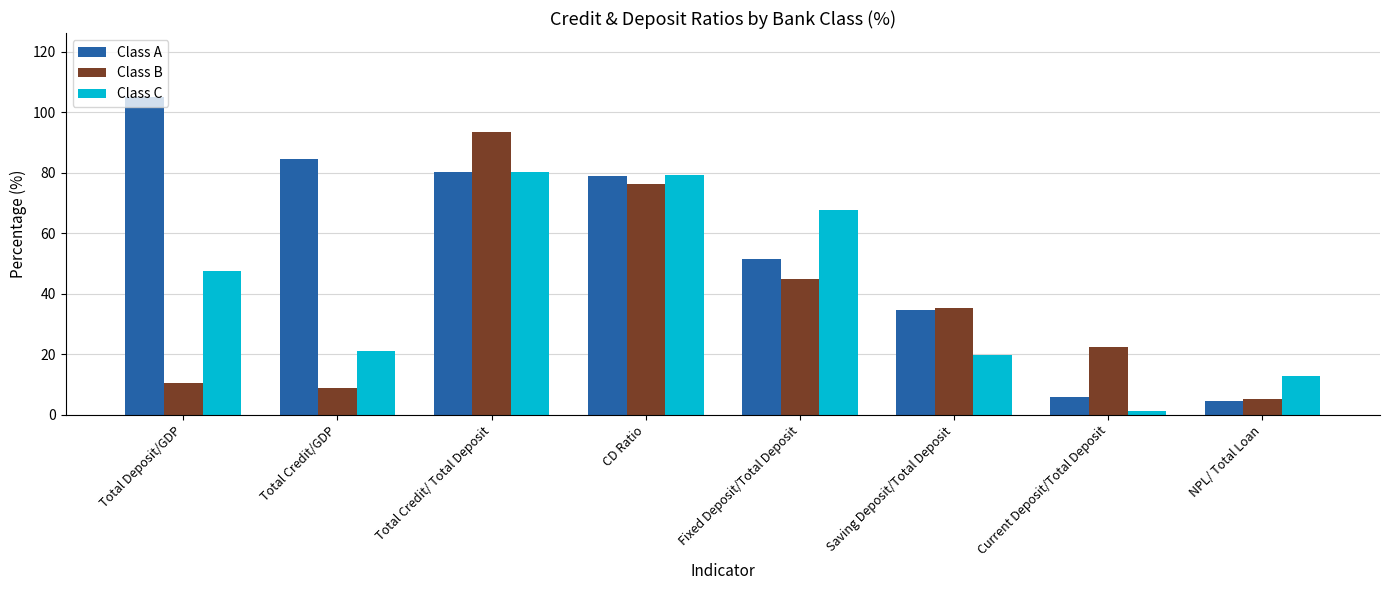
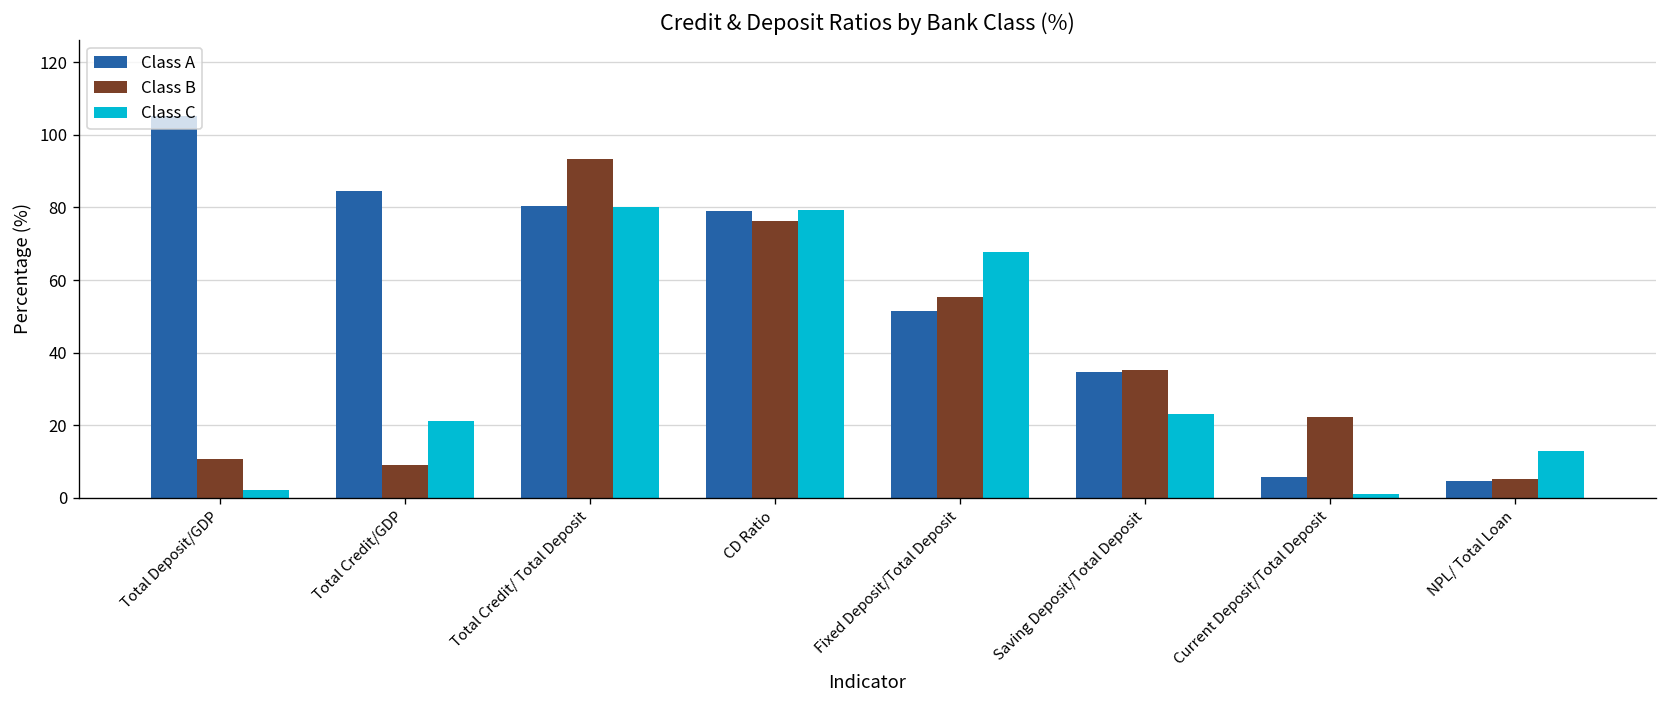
Class C, Total Deposit/GDP: 47 -> 2
Class B, Fixed Deposit/Total Deposit: 45 -> 55
Class C, Saving Deposit/Total Deposit: 20 -> 23
